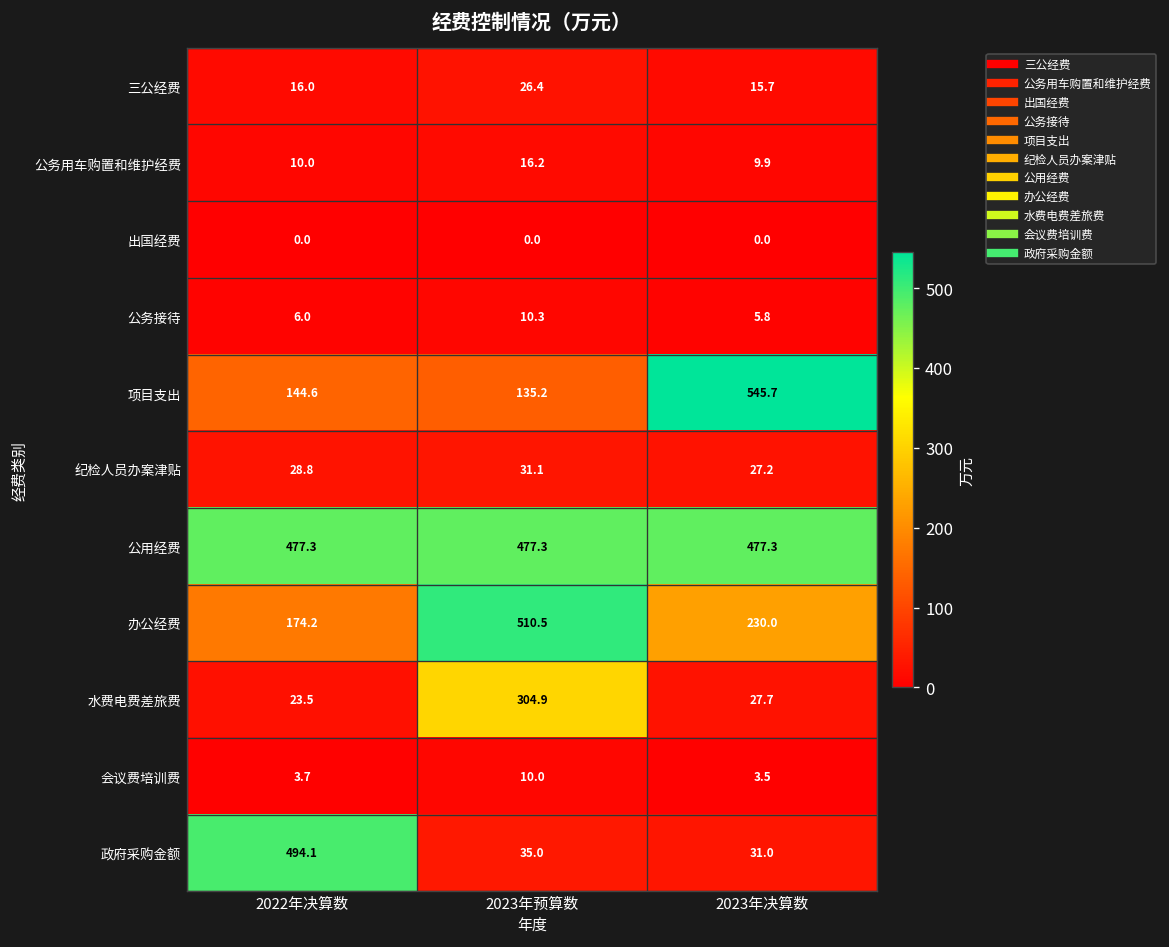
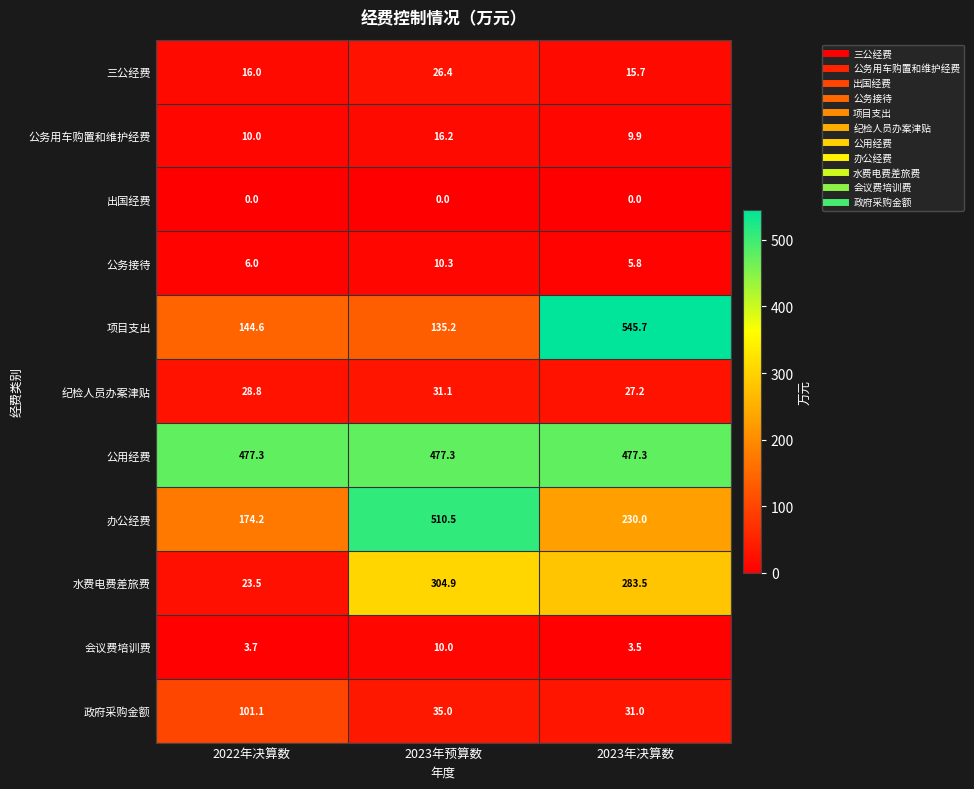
水费电费差旅费, 2023年决算数: 27.7 -> 283.5
政府采购金额, 2022年决算数: 494.1 -> 101.1
